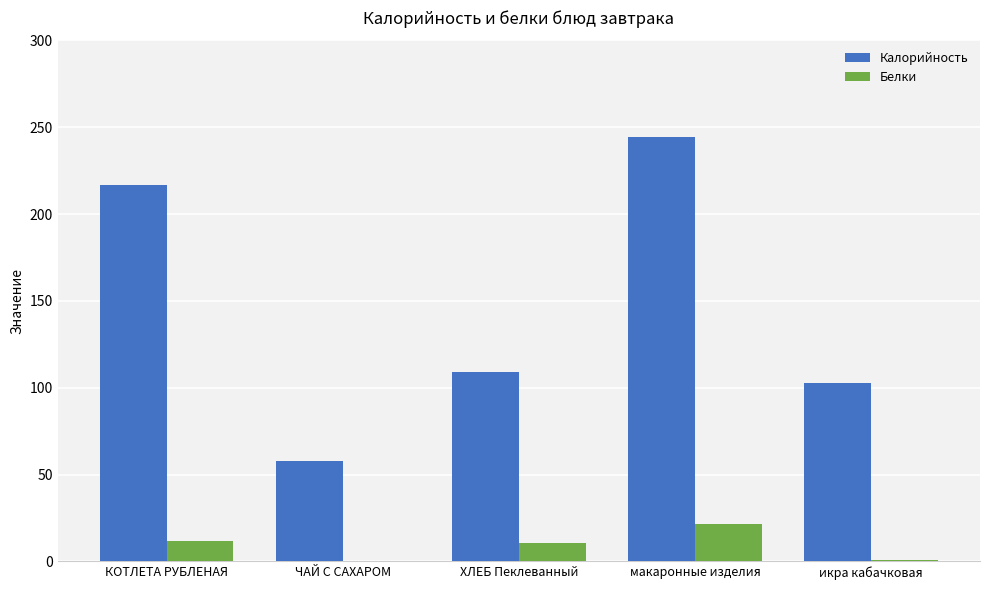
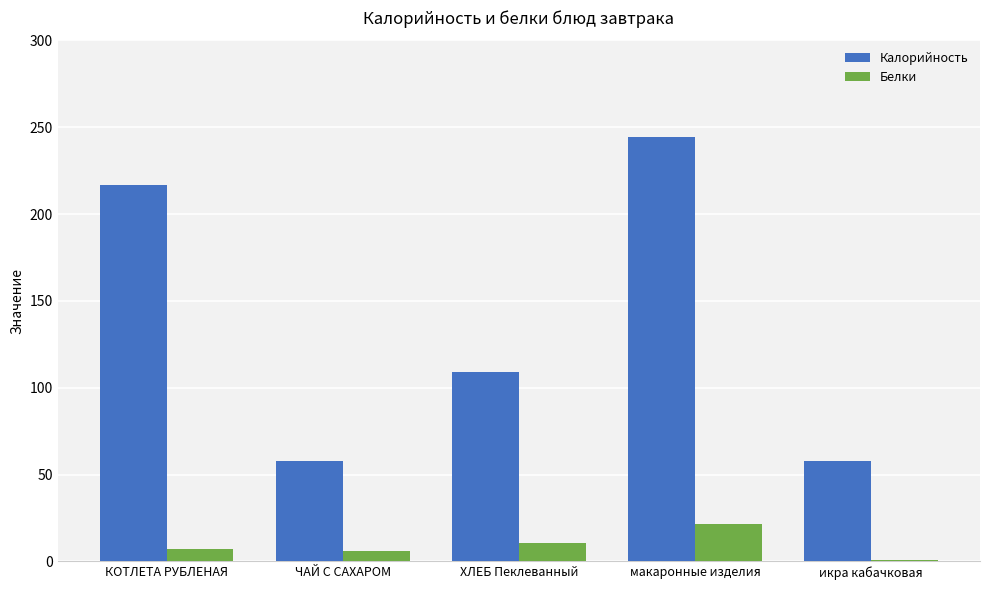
Белки, КОТЛЕТА РУБЛЕНАЯ: 12 -> 7
Белки, ЧАЙ С САХАРОМ: 0 -> 6
Калорийность, икра кабачковая: 103 -> 58
